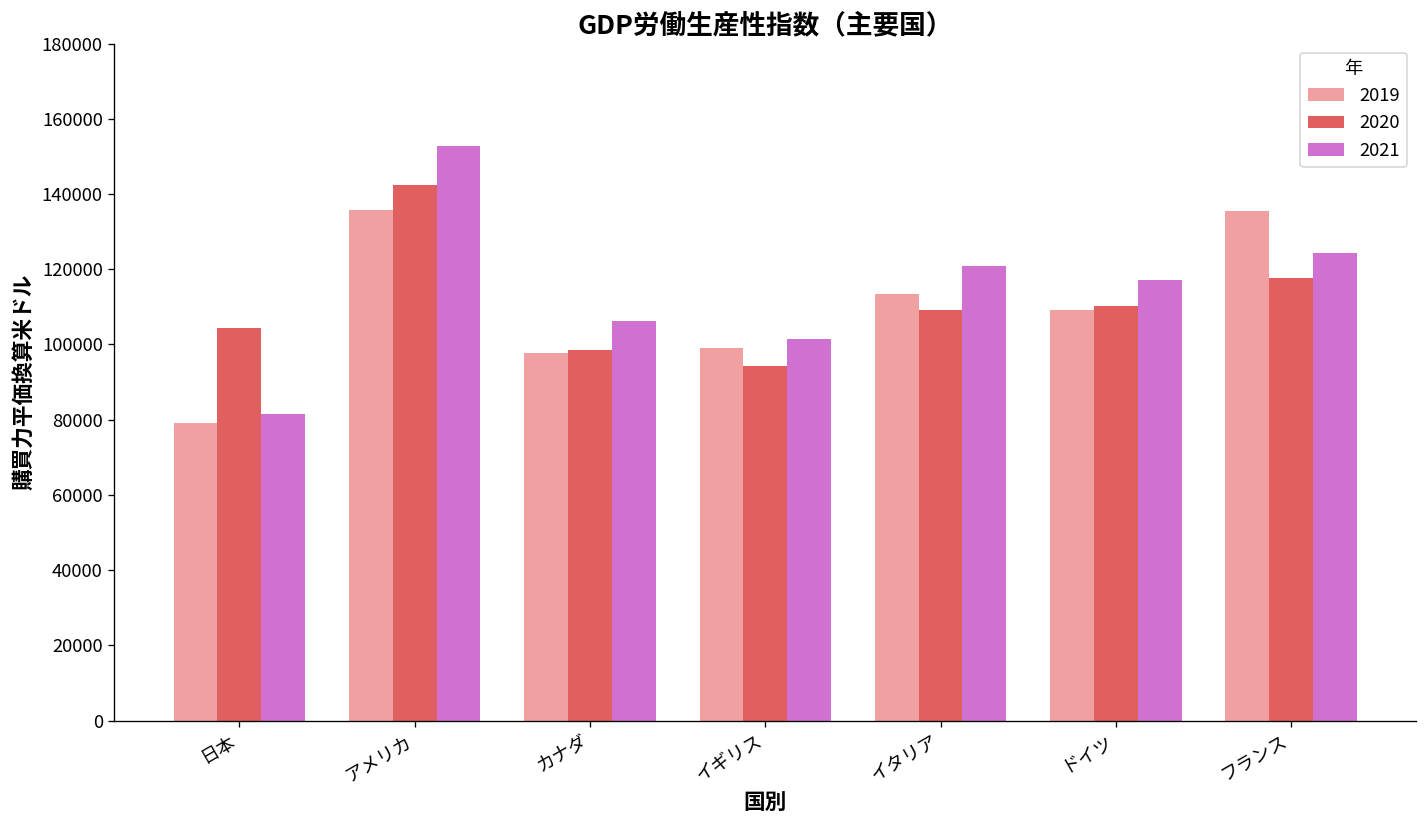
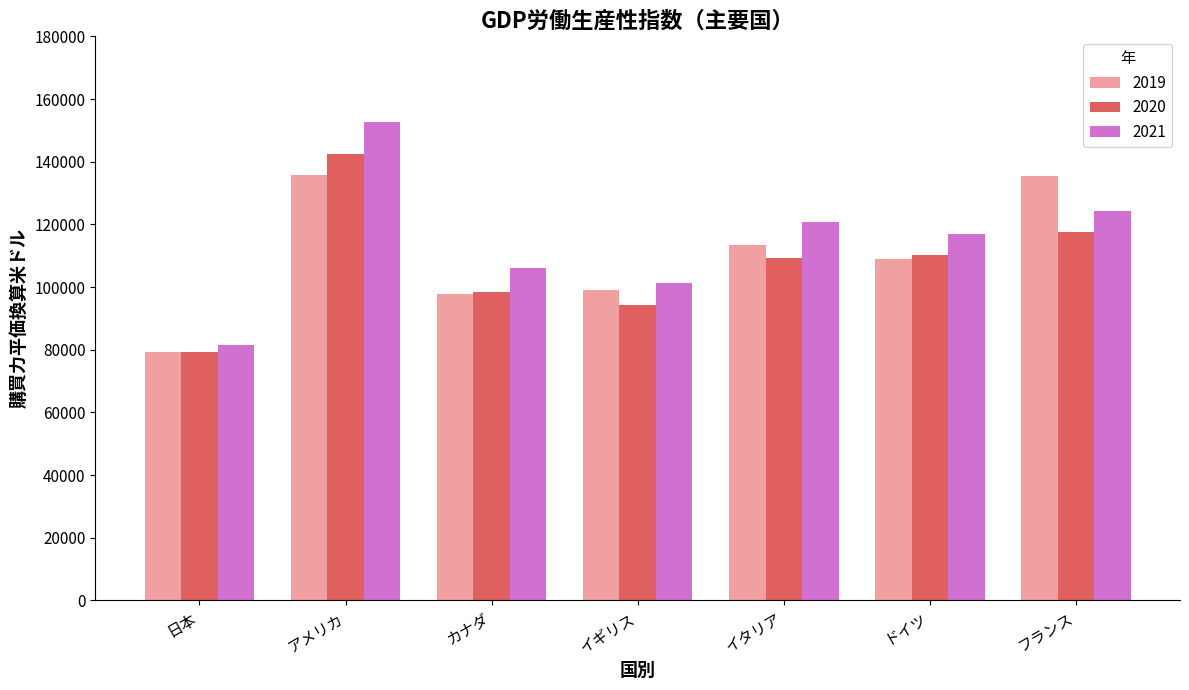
2020, 日本: 104000 -> 79000
